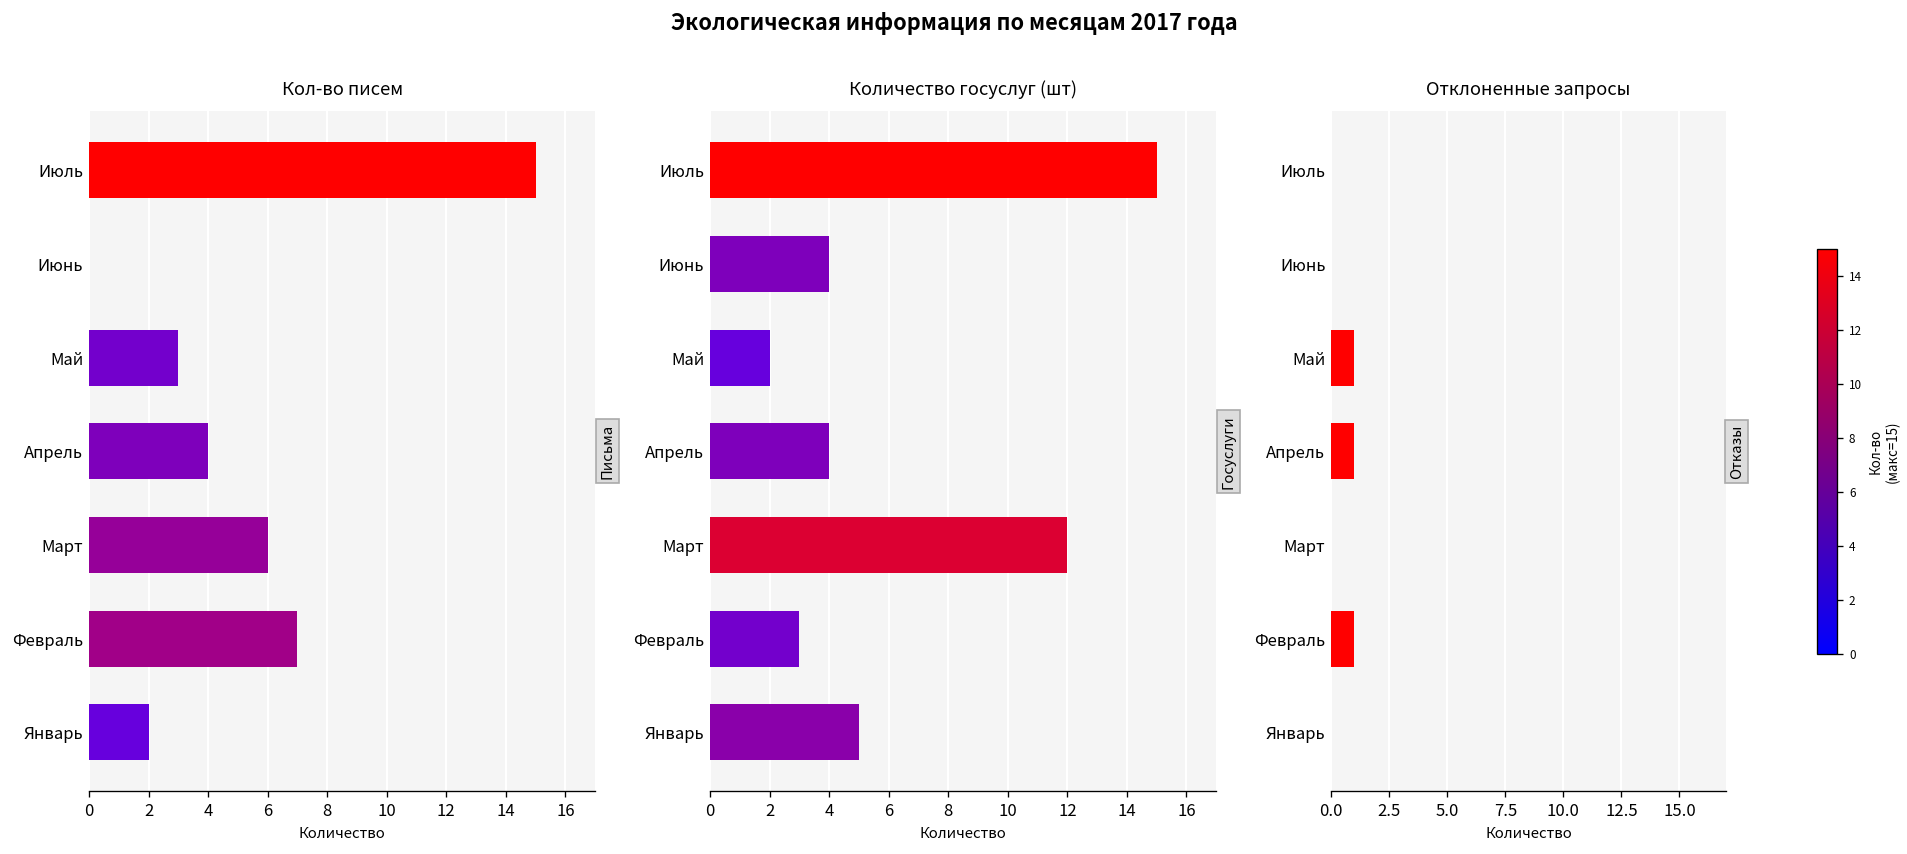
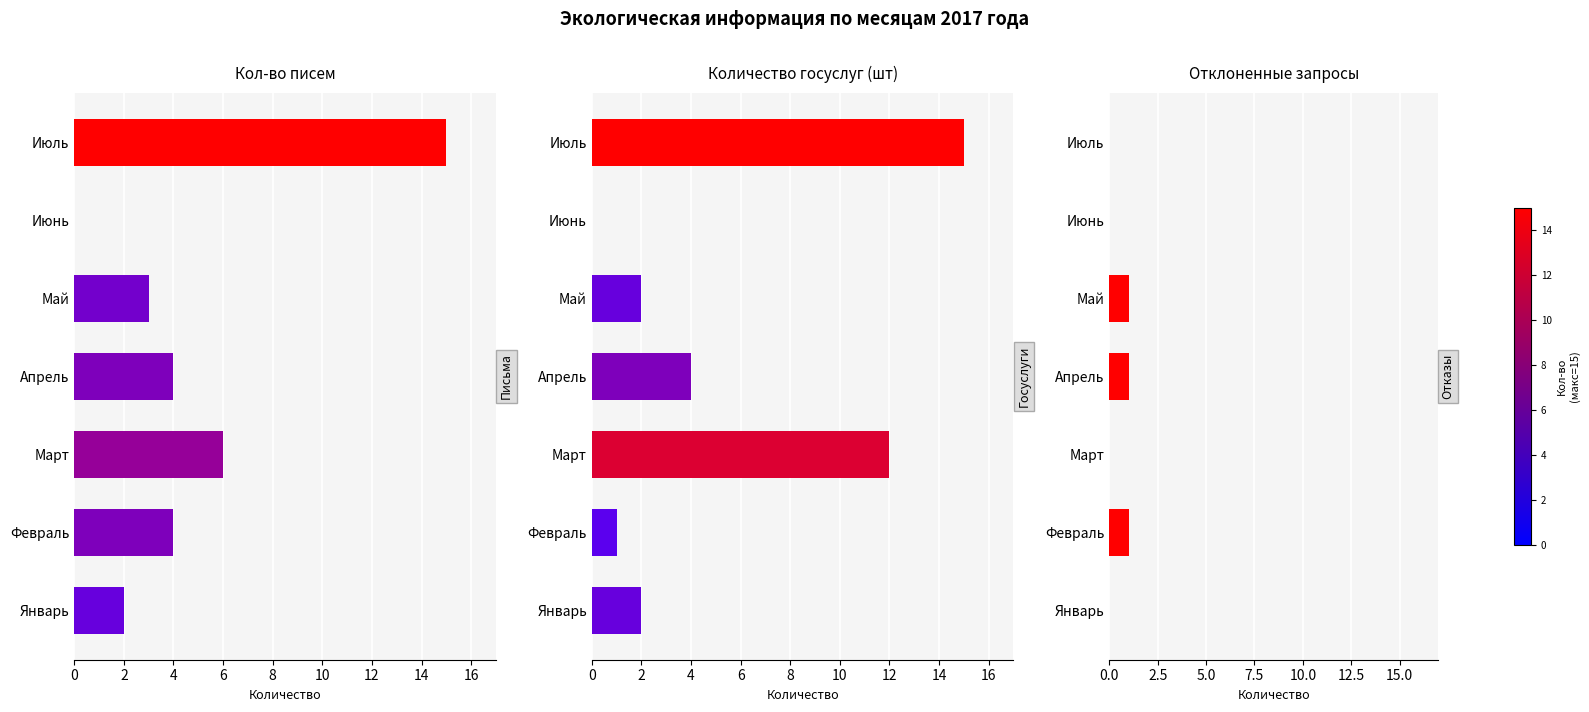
Кол-во писем, Февраль: 7 -> 4
Количество госуслуг (шт), Июнь: 4 -> 0
Количество госуслуг (шт), Февраль: 3 -> 1
Количество госуслуг (шт), Январь: 5 -> 2
